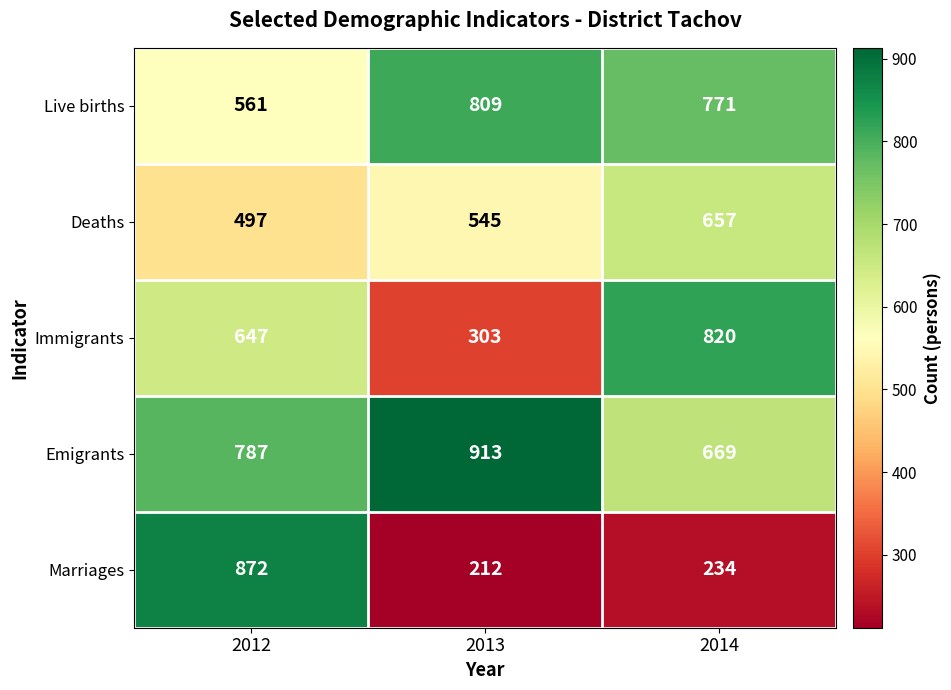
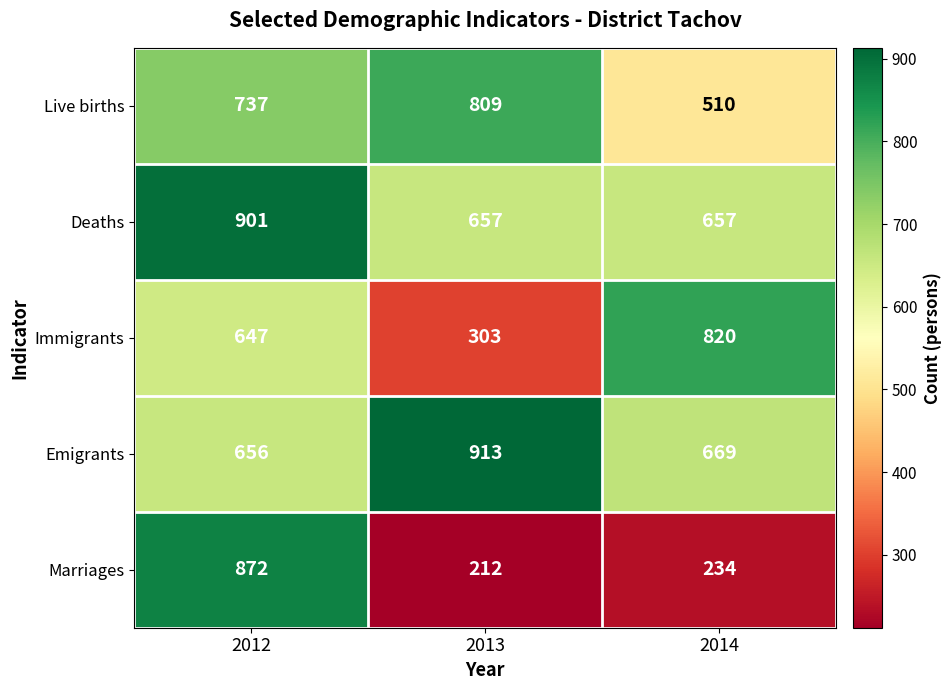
Live births, 2012: 561 -> 737
Live births, 2014: 771 -> 510
Deaths, 2012: 497 -> 901
Deaths, 2013: 545 -> 657
Emigrants, 2012: 787 -> 656
